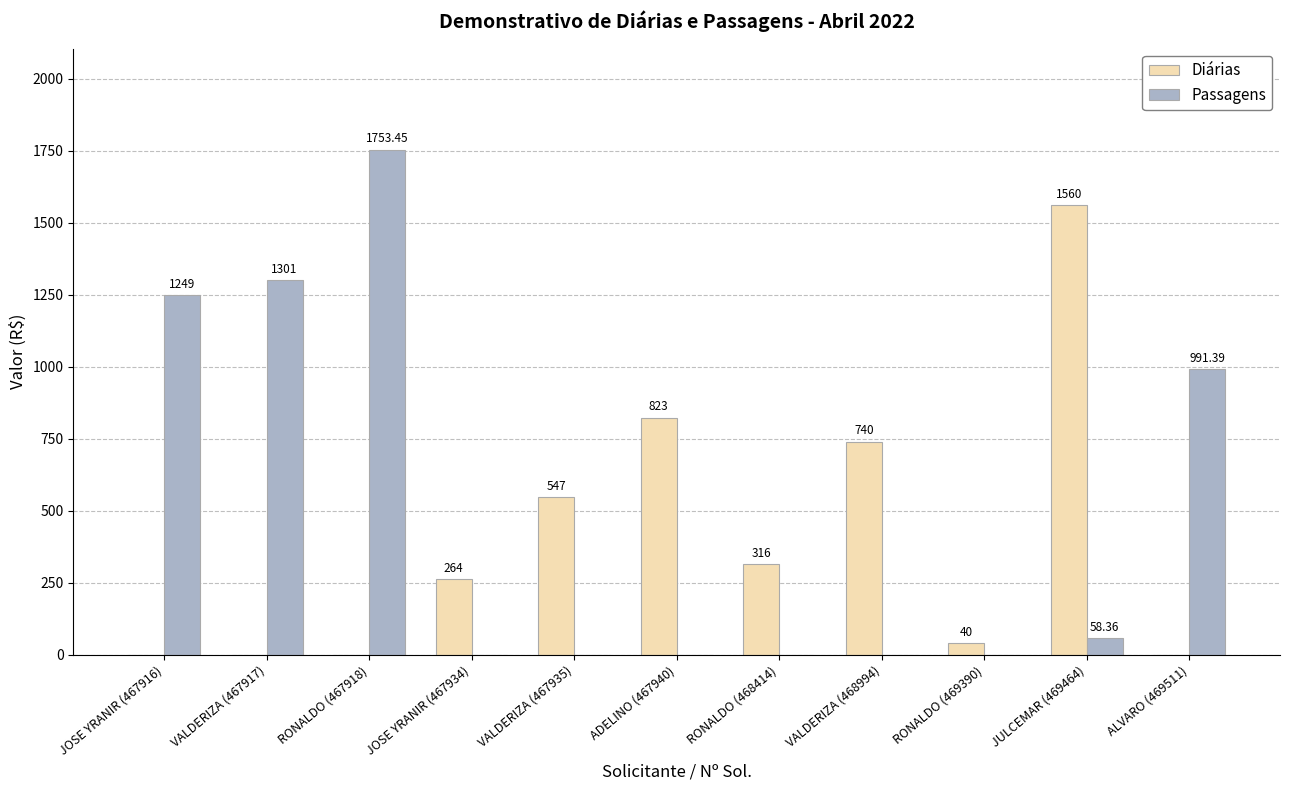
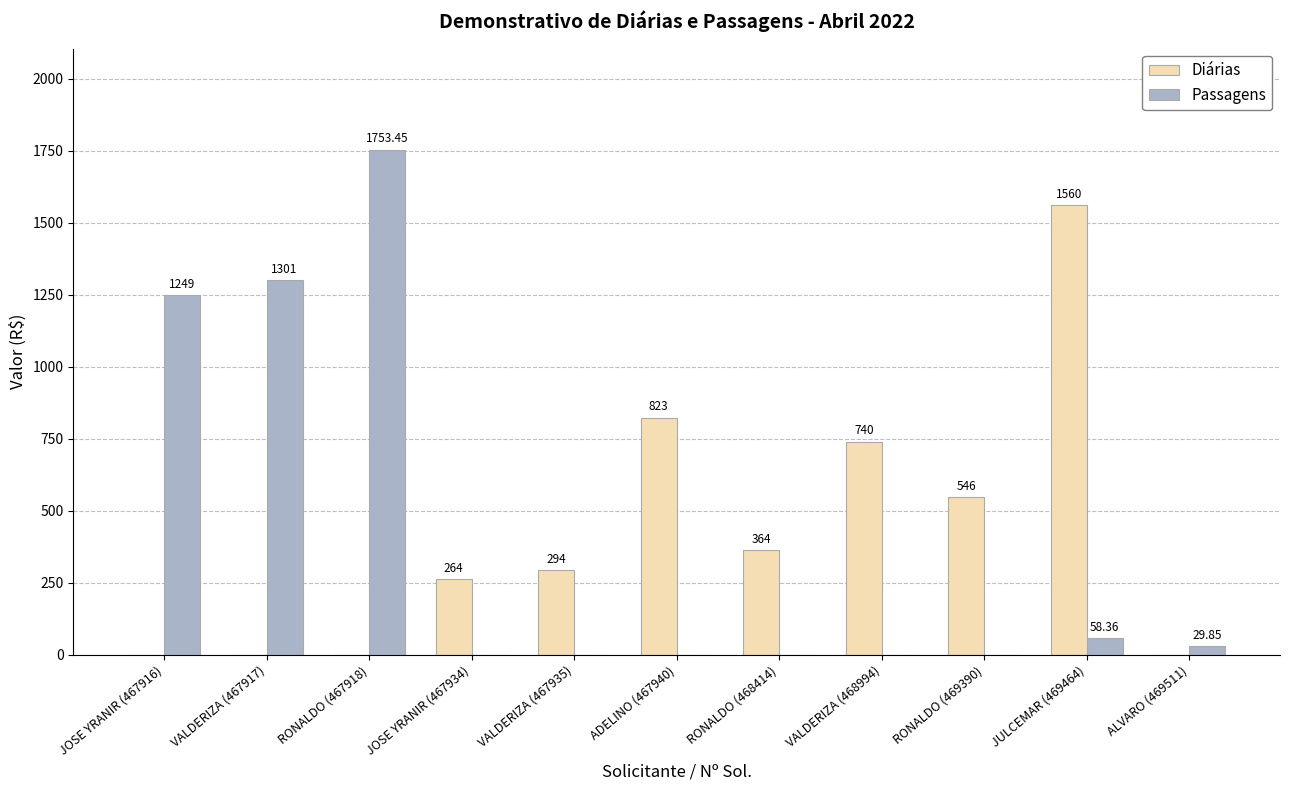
Diárias, VALDERIZA (467935): 547 -> 294
Diárias, RONALDO (468414): 316 -> 364
Diárias, RONALDO (469390): 40 -> 546
Passagens, ALVARO (469511): 991.39 -> 29.85
